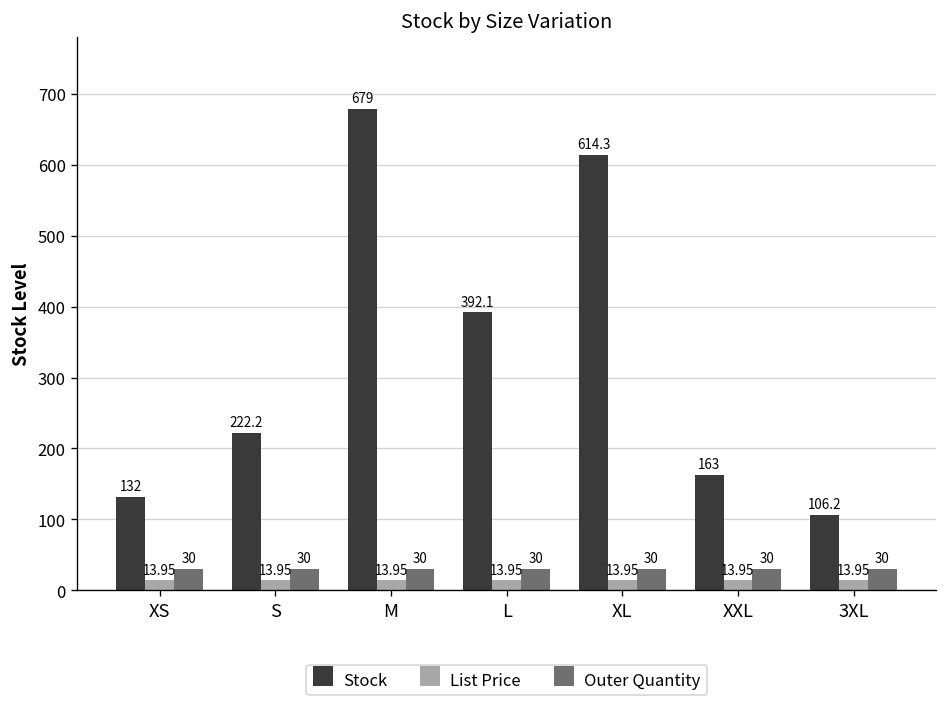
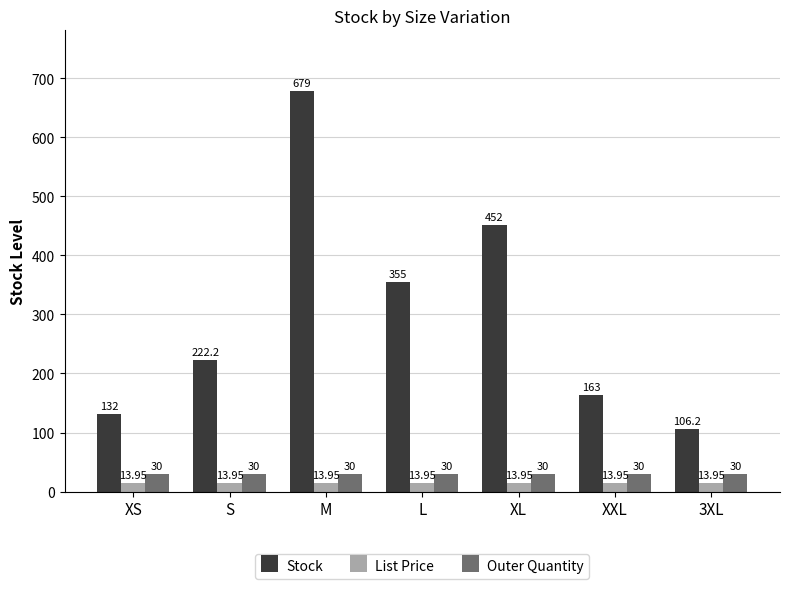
Stock, L: 392.1 -> 355
Stock, XL: 614.3 -> 452
